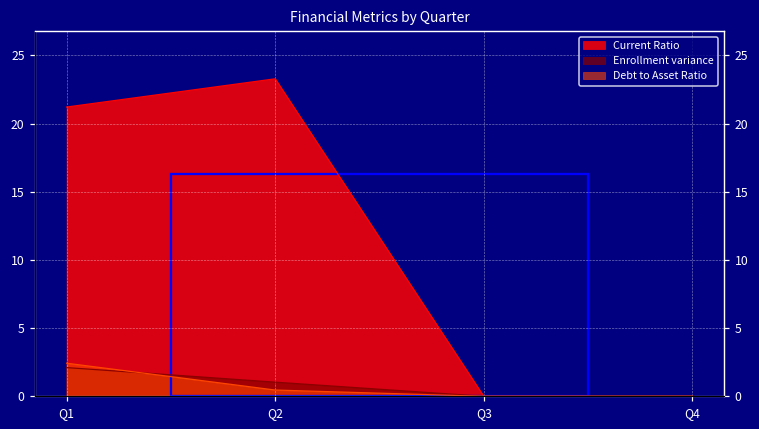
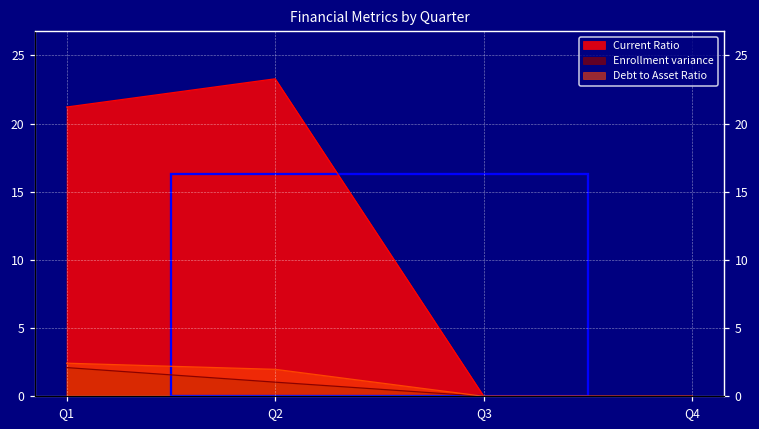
Debt to Asset Ratio, Q2: 0.5 -> 2.0
